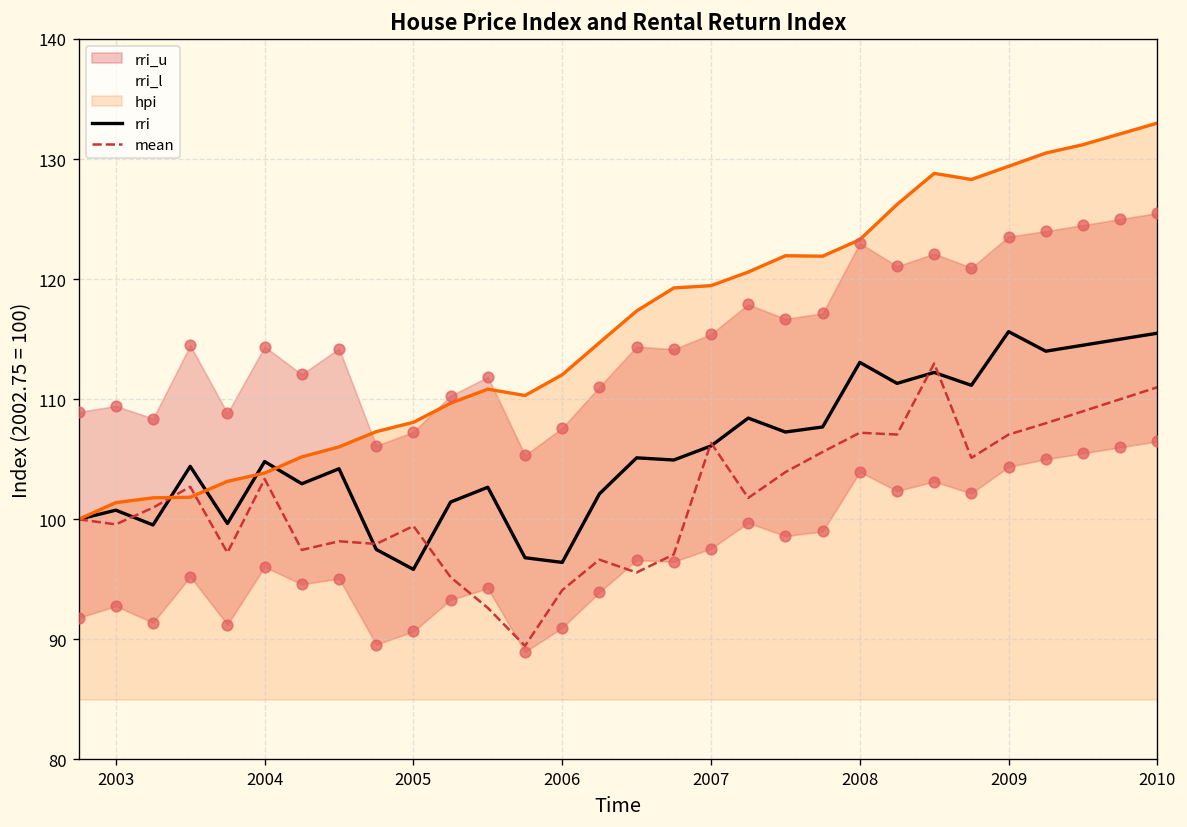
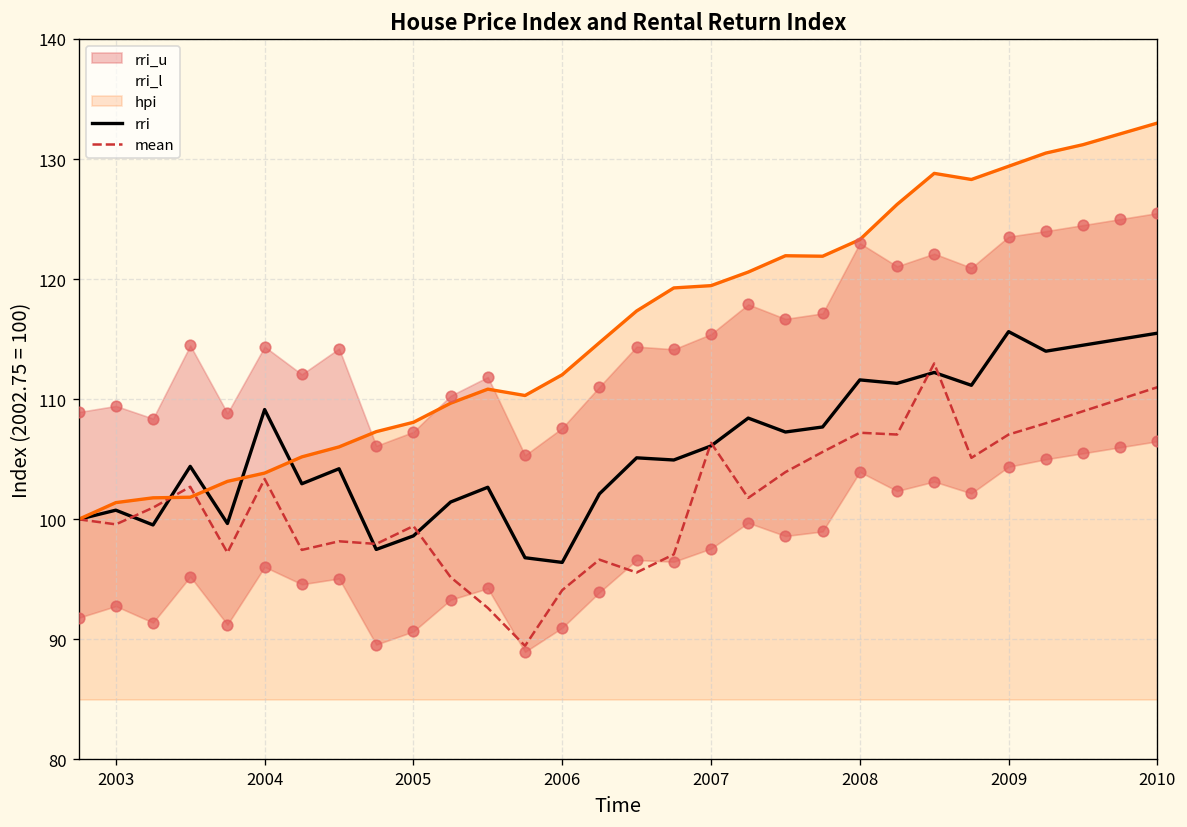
rri, 2004: 104.8 -> 109.1
rri, 2005: 95.8 -> 98.6
rri, 2008: 113.1 -> 111.6
